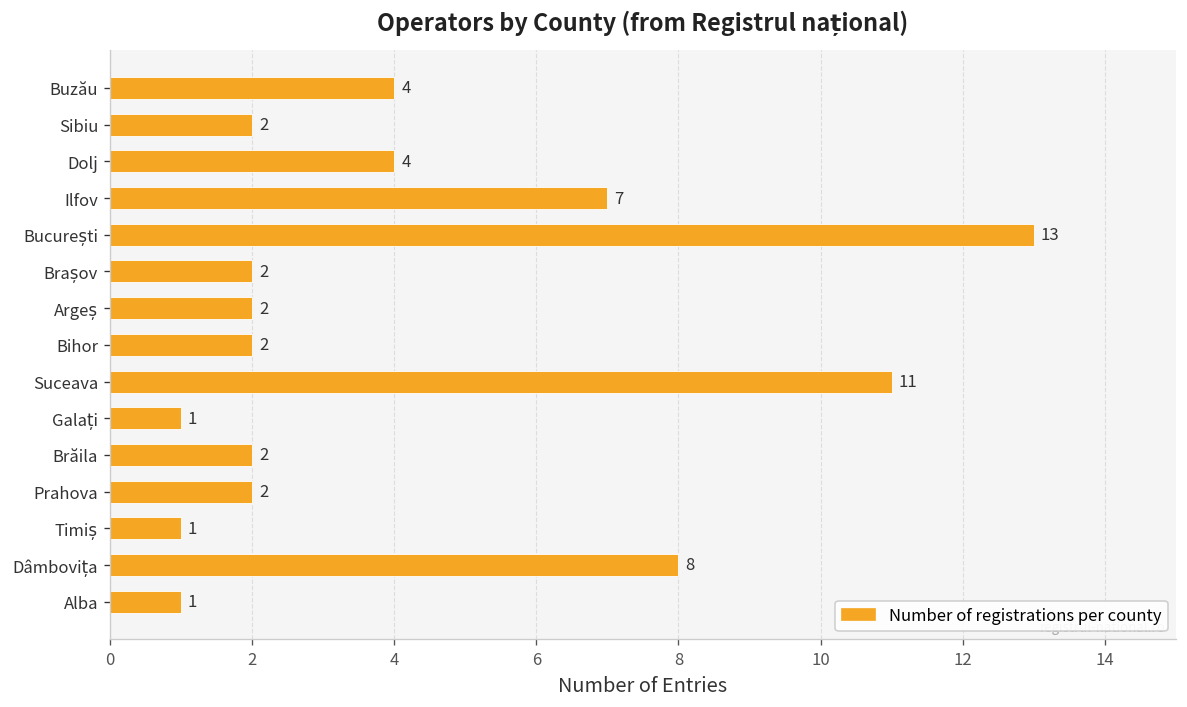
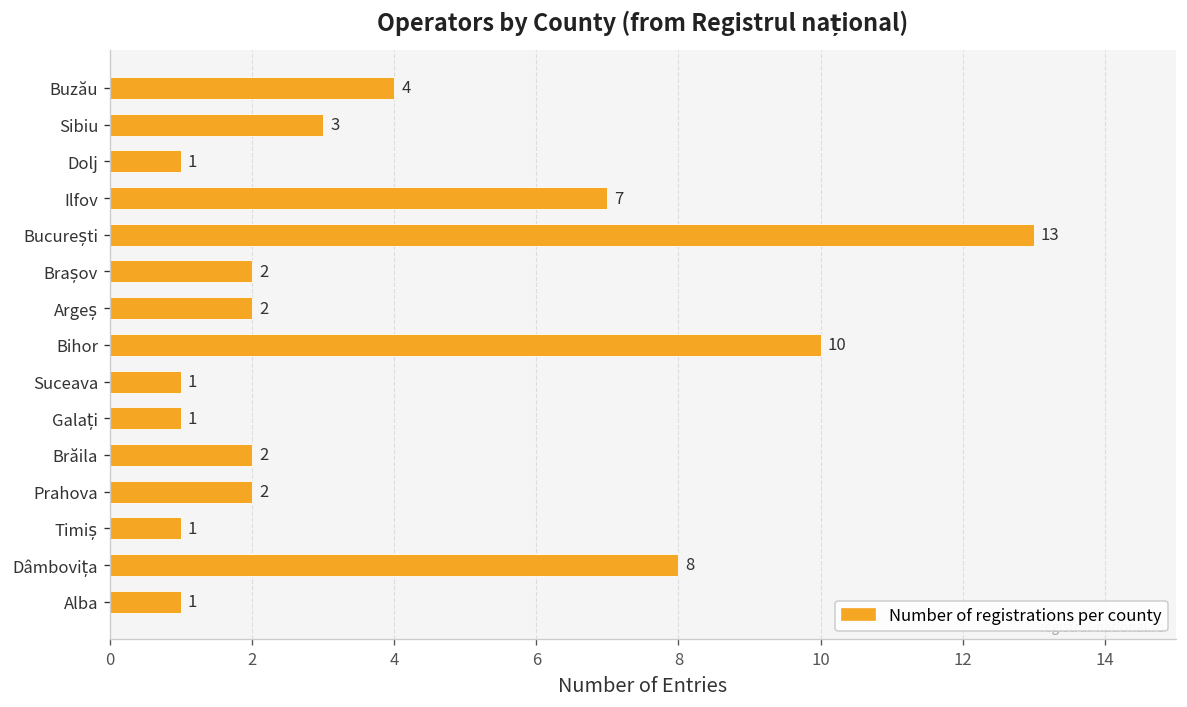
Sibiu: 2 -> 3
Dolj: 4 -> 1
Bihor: 2 -> 10
Suceava: 11 -> 1
